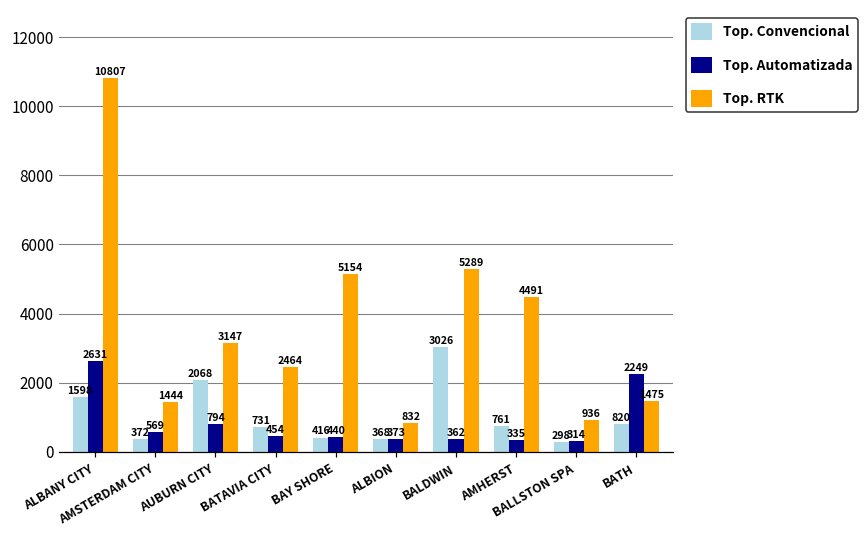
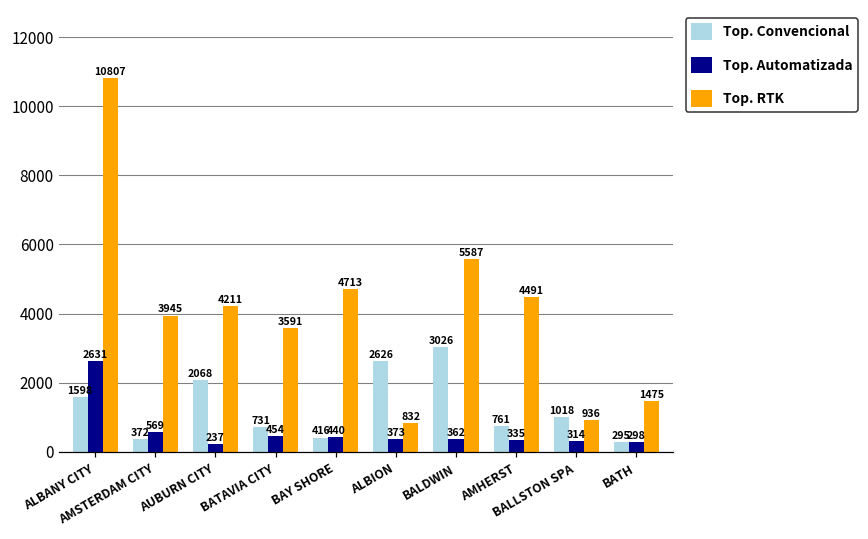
Top. RTK, AMSTERDAM CITY: 1444 -> 3945
Top. Automatizada, AUBURN CITY: 794 -> 237
Top. RTK, AUBURN CITY: 3147 -> 4211
Top. RTK, BATAVIA CITY: 2464 -> 3591
Top. RTK, BAY SHORE: 5154 -> 4713
Top. Convencional, ALBION: 368 -> 2626
Top. RTK, BALDWIN: 5289 -> 5587
Top. Convencional, BALLSTON SPA: 298 -> 1018
Top. Convencional, BATH: 820 -> 295
Top. Automatizada, BATH: 2249 -> 298
